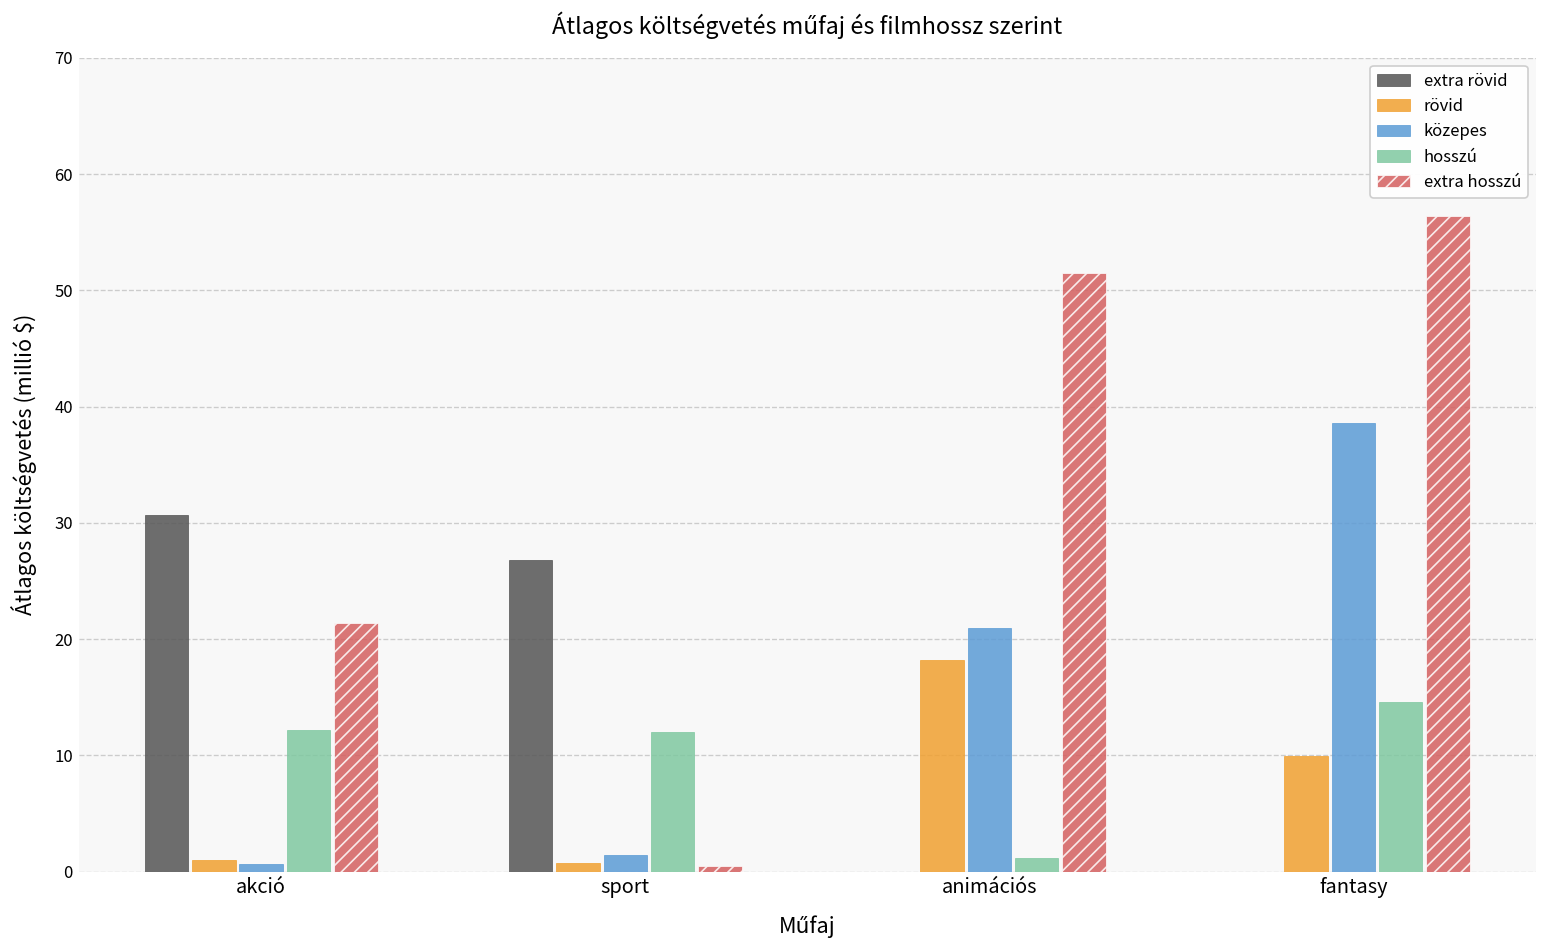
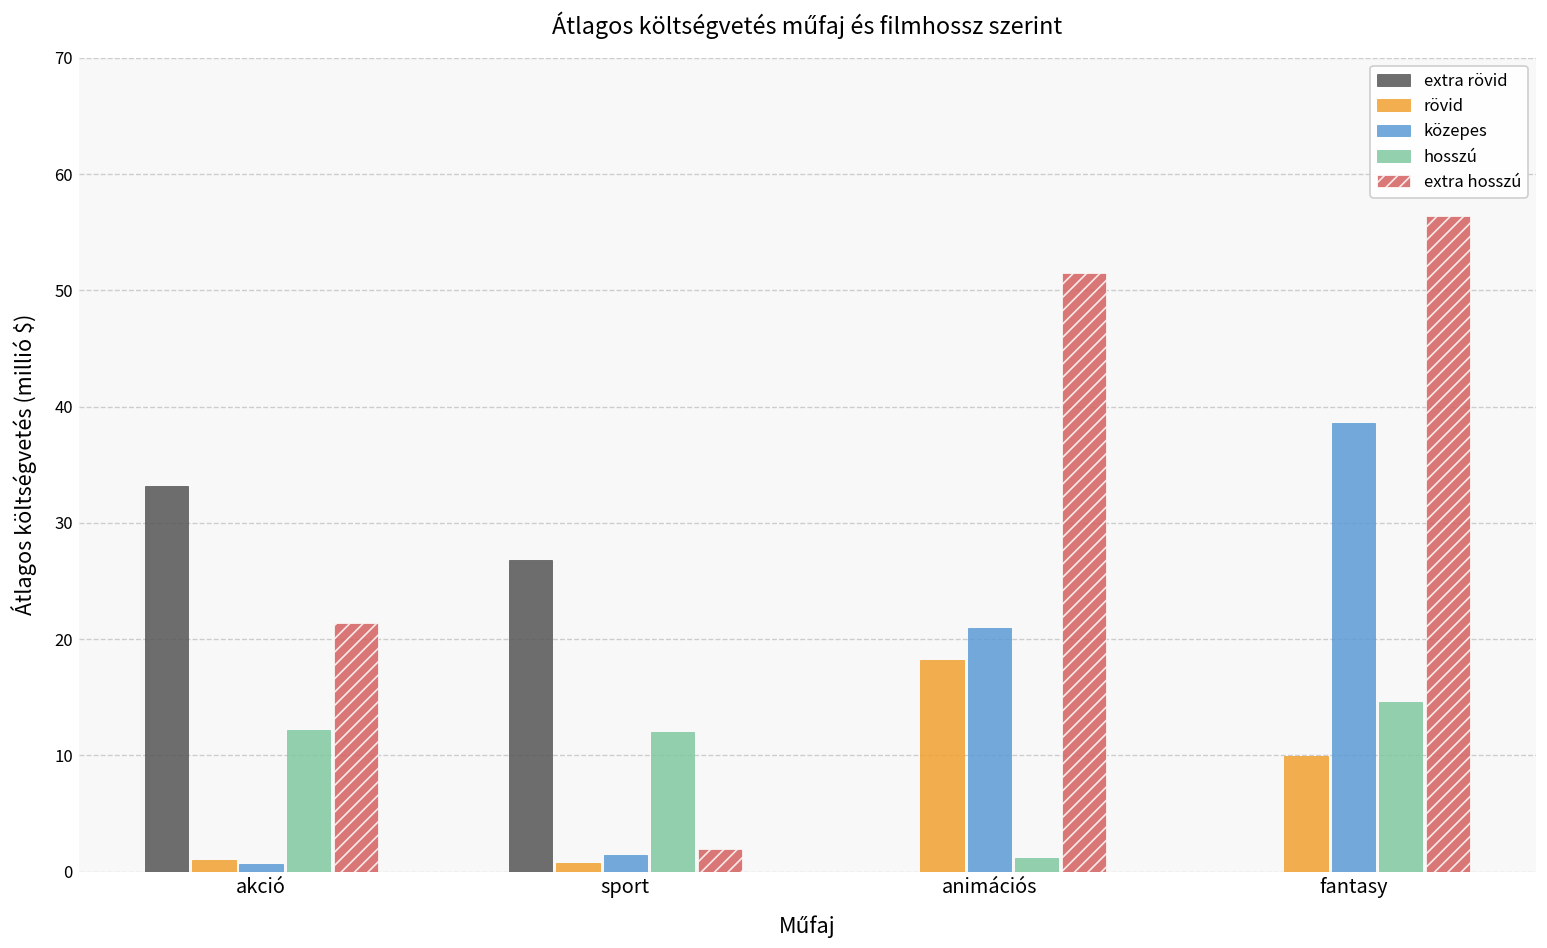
extra rövid, akció: 31 -> 33
extra hosszú, sport: 0 -> 2
